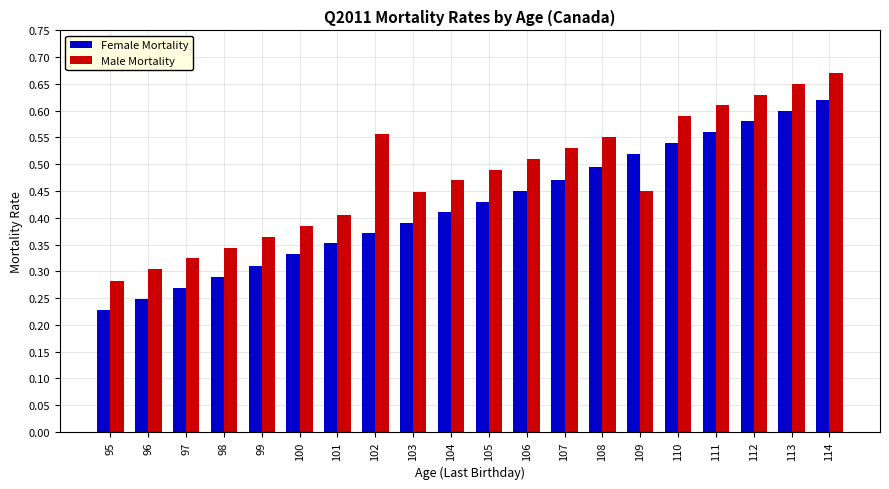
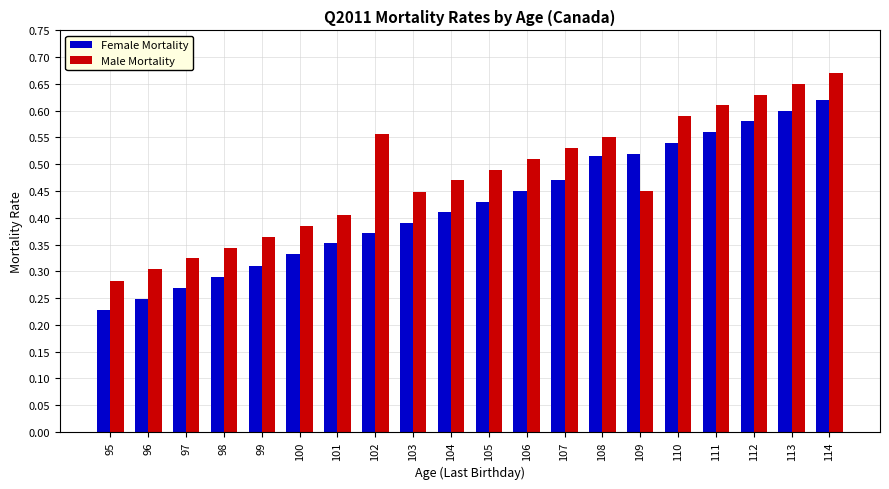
Female Mortality, 108: 0.50 -> 0.52
